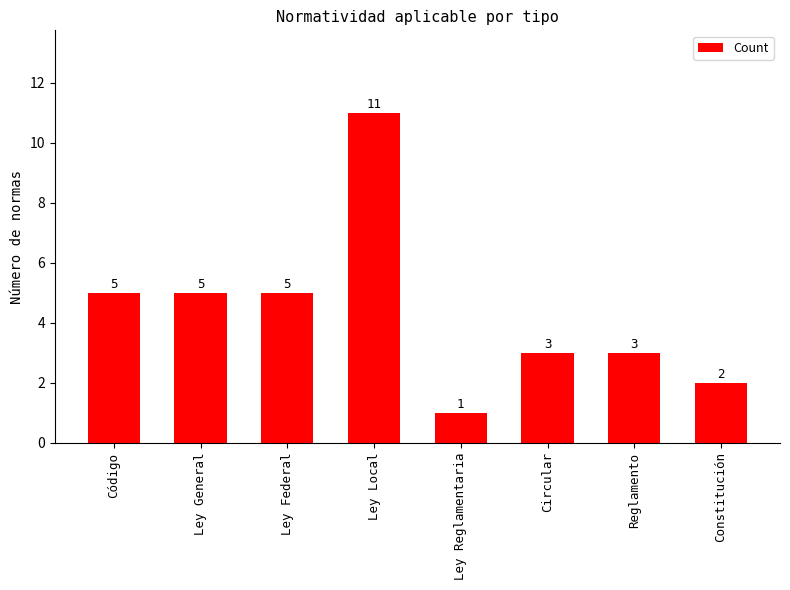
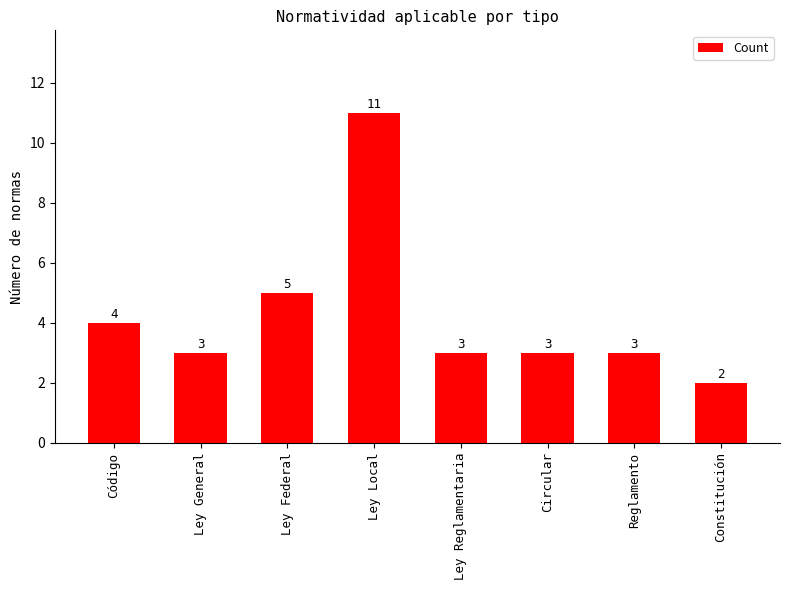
Código: 5 -> 4
Ley General: 5 -> 3
Ley Reglamentaria: 1 -> 3
